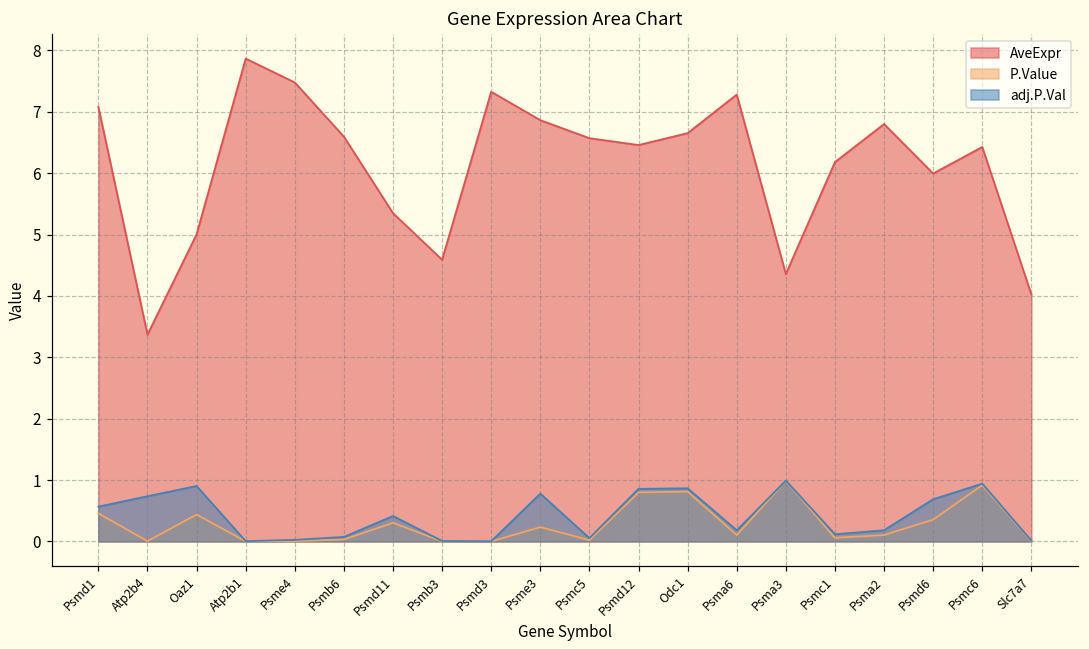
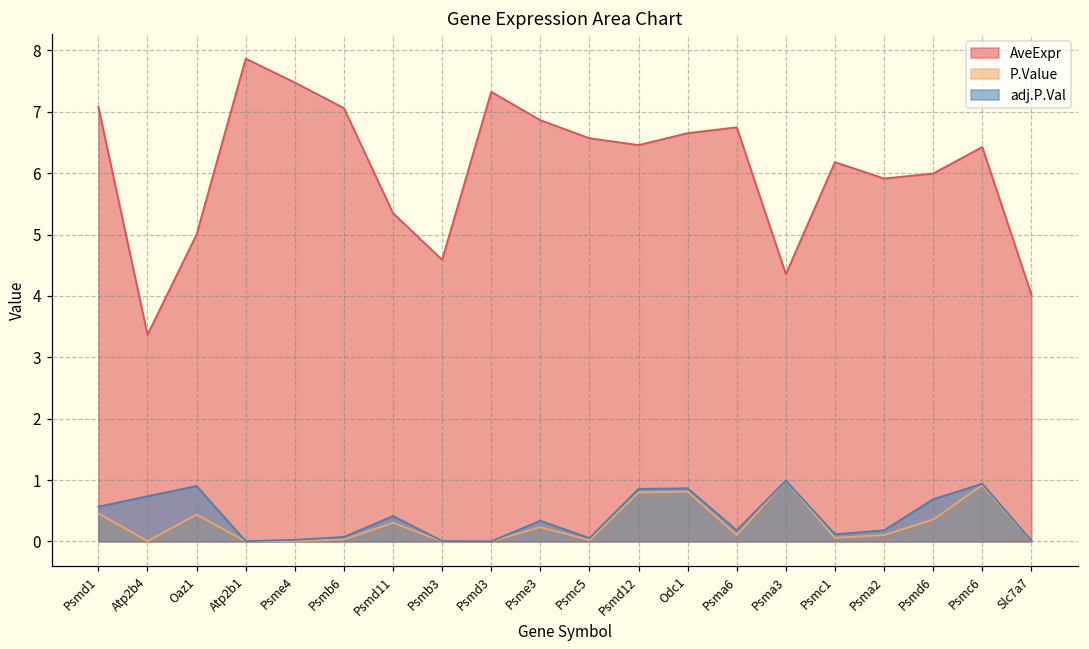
AveExpr, Psmb6: 6.6 -> 7.1
adj.P.Val, Psme3: 0.8 -> 0.3
AveExpr, Psma6: 7.3 -> 6.7
AveExpr, Psma2: 6.8 -> 5.9
